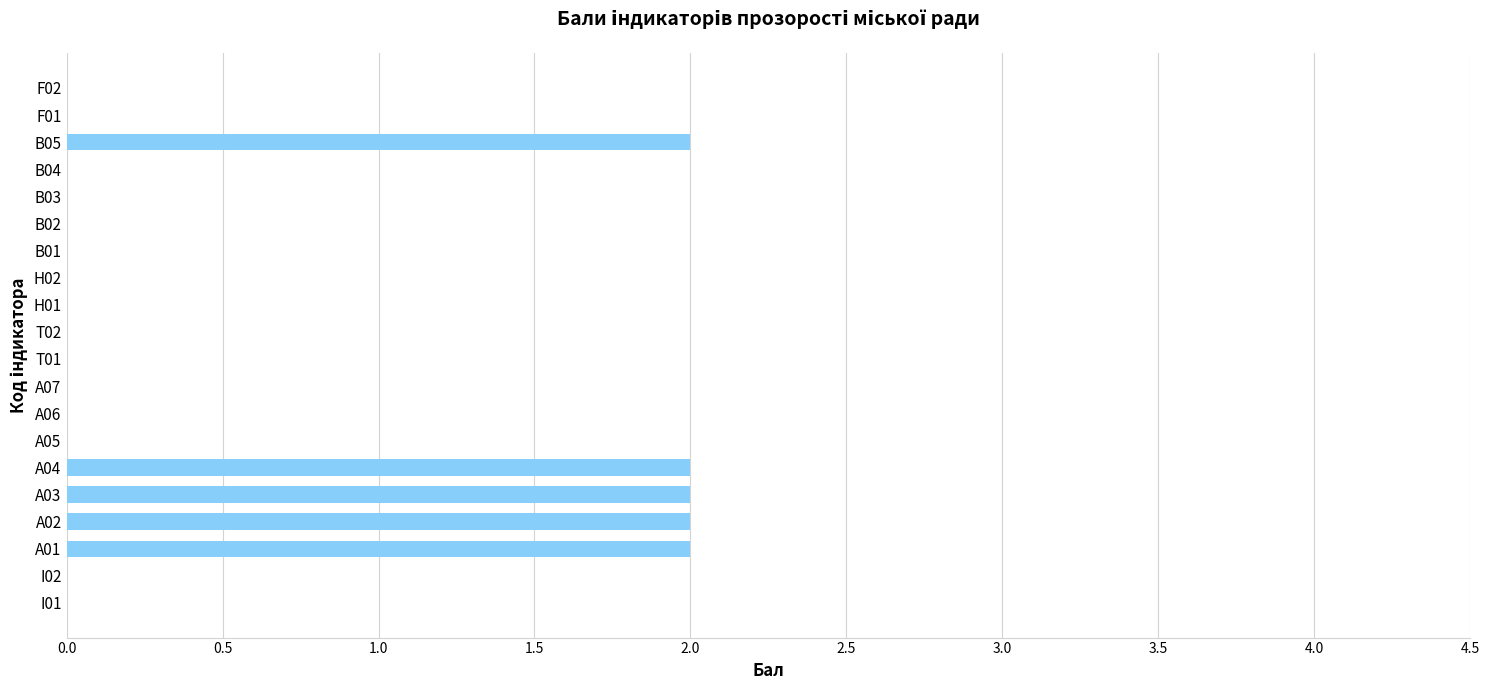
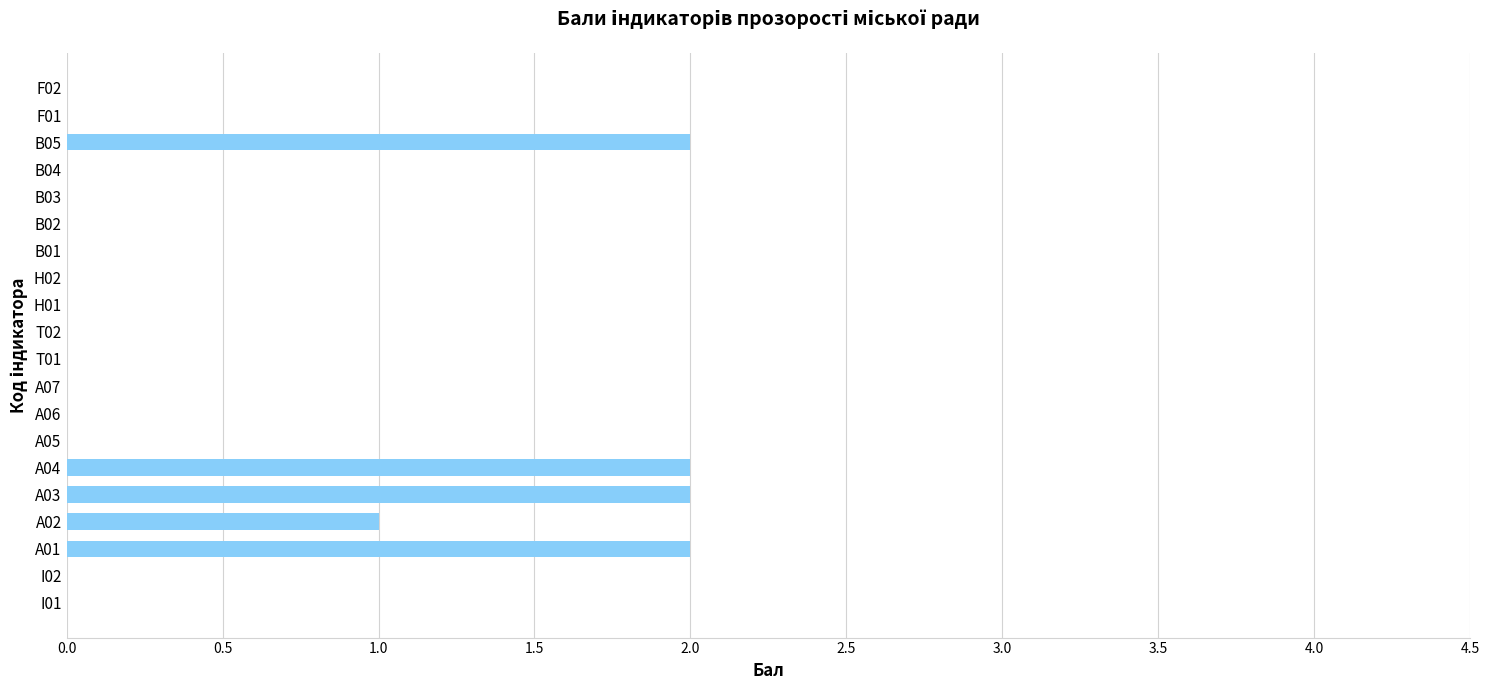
A02: 2 -> 1
